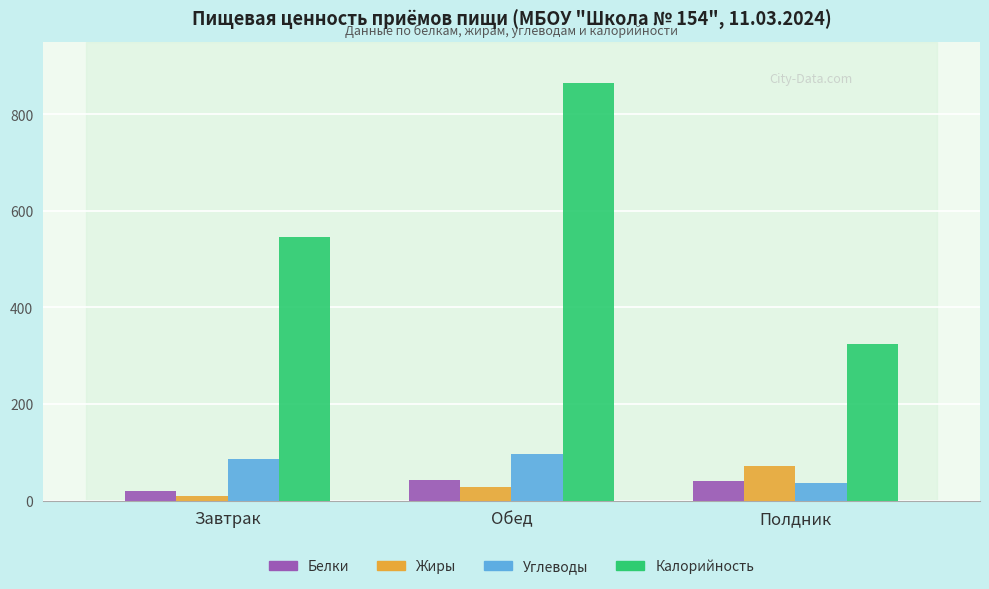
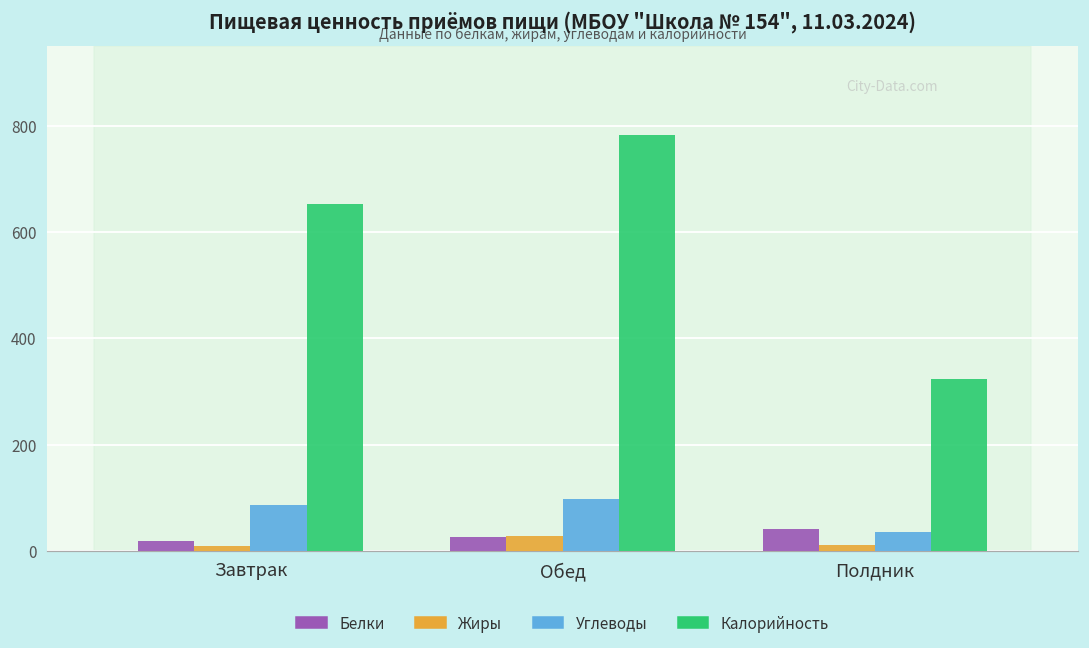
Калорийность, Завтрак: 550 -> 650
Белки, Обед: 40 -> 30
Калорийность, Обед: 870 -> 780
Жиры, Полдник: 70 -> 10
